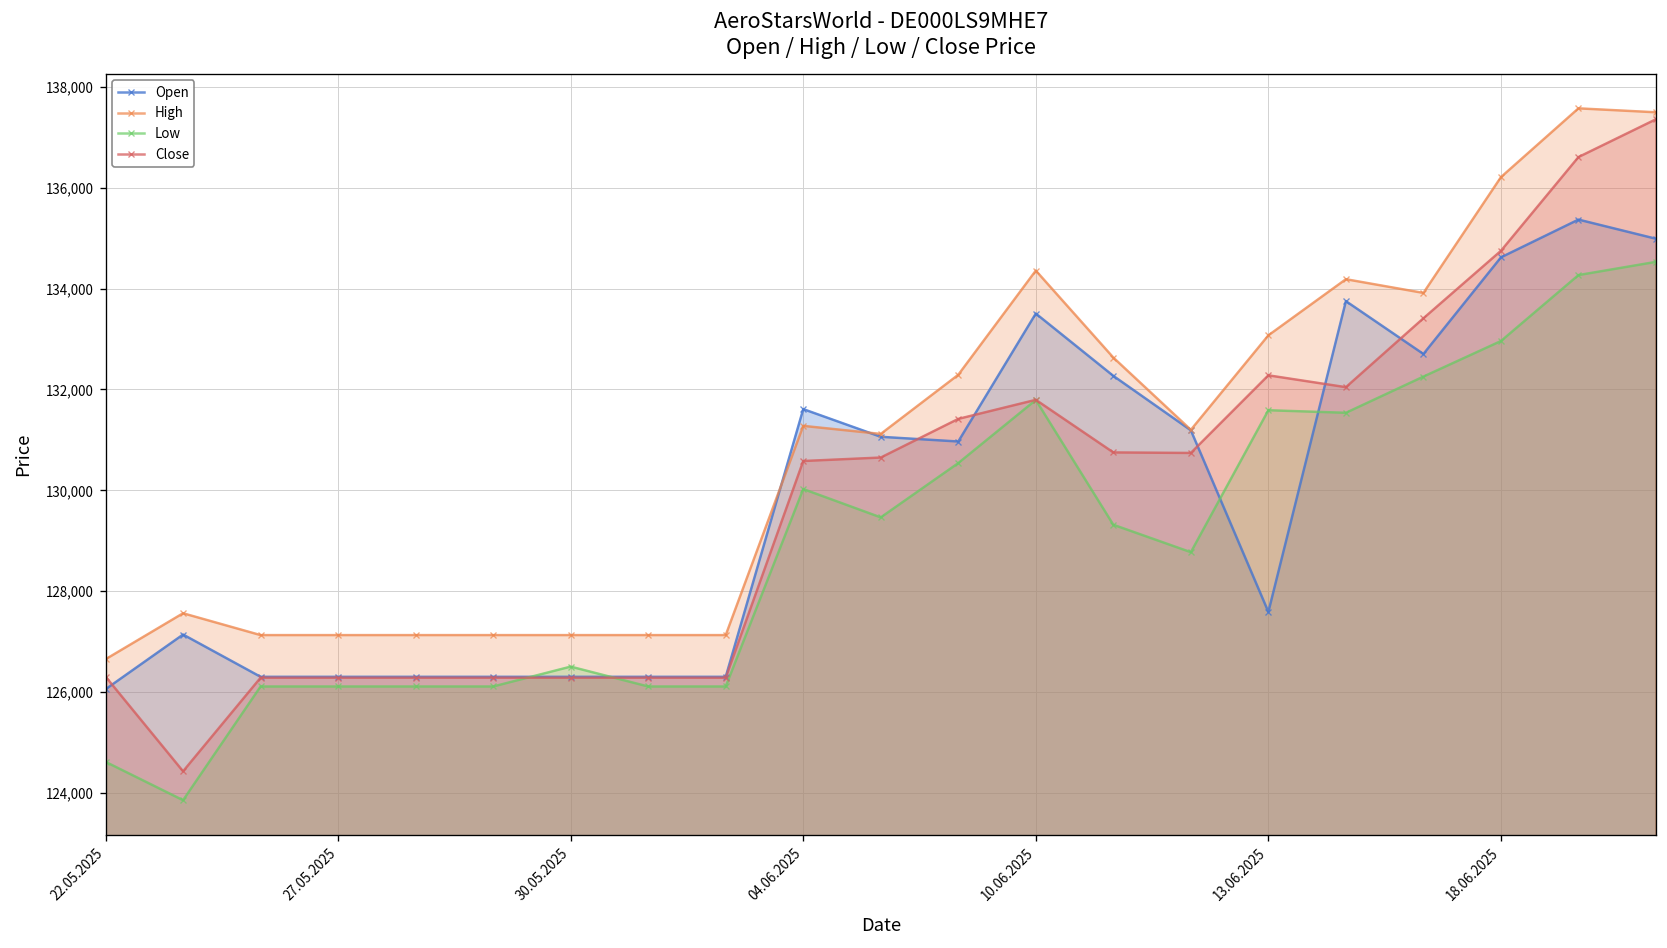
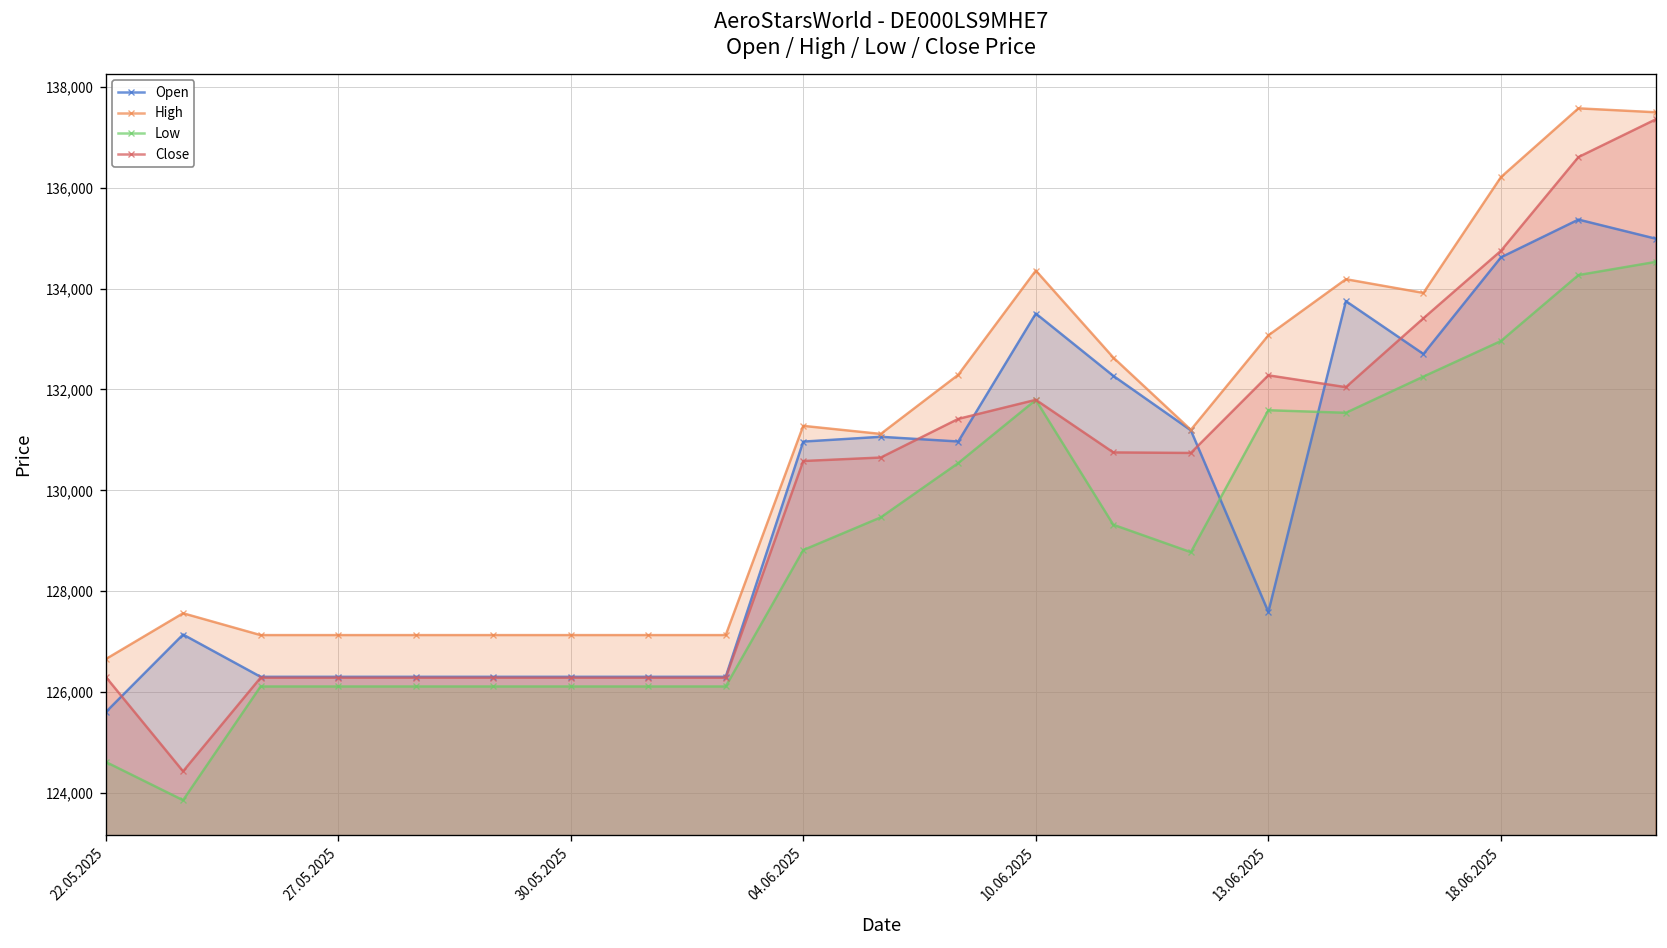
Open, 22.05.2025: 126,100 -> 125,600
Low, 30.05.2025: 126,500 -> 126,100
Open, 04.06.2025: 131,600 -> 131,000
Low, 04.06.2025: 130,000 -> 128,800
